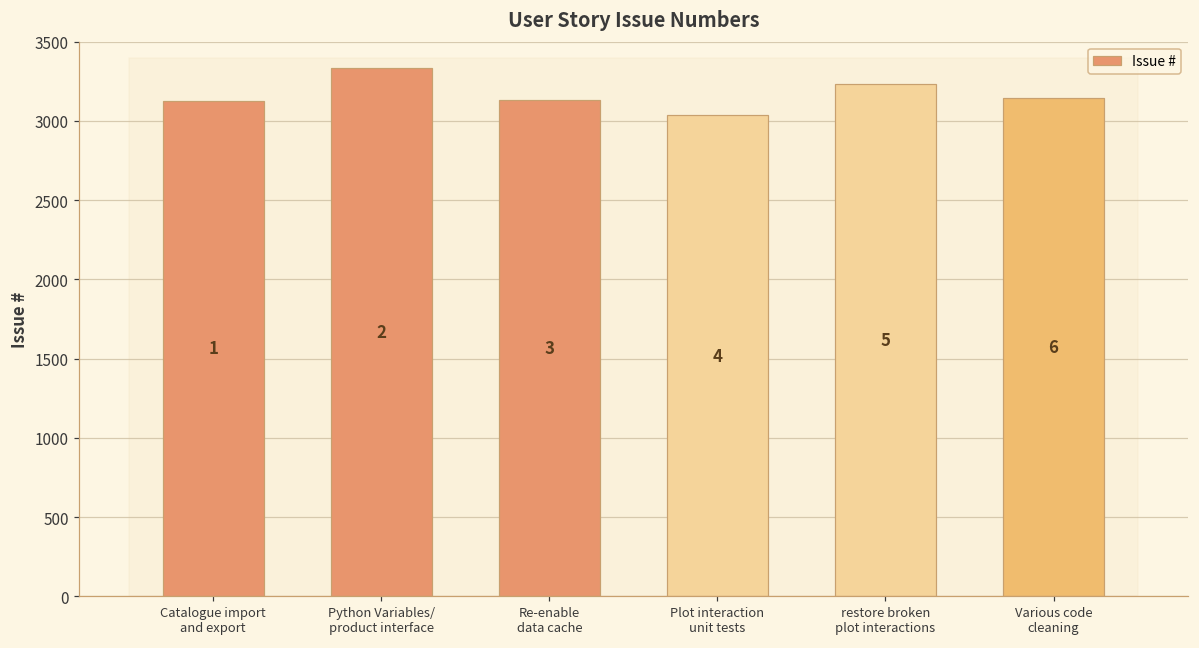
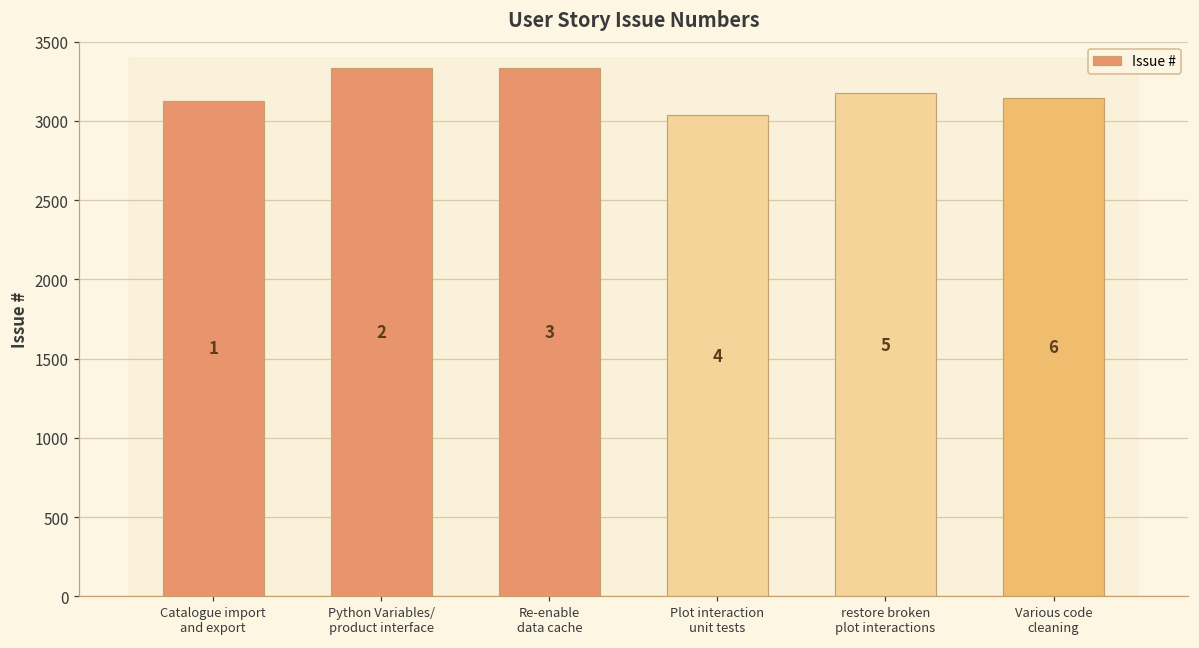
Issue #, Re-enable data cache: 3130 -> 3340
Issue #, restore broken plot interactions: 3240 -> 3170
